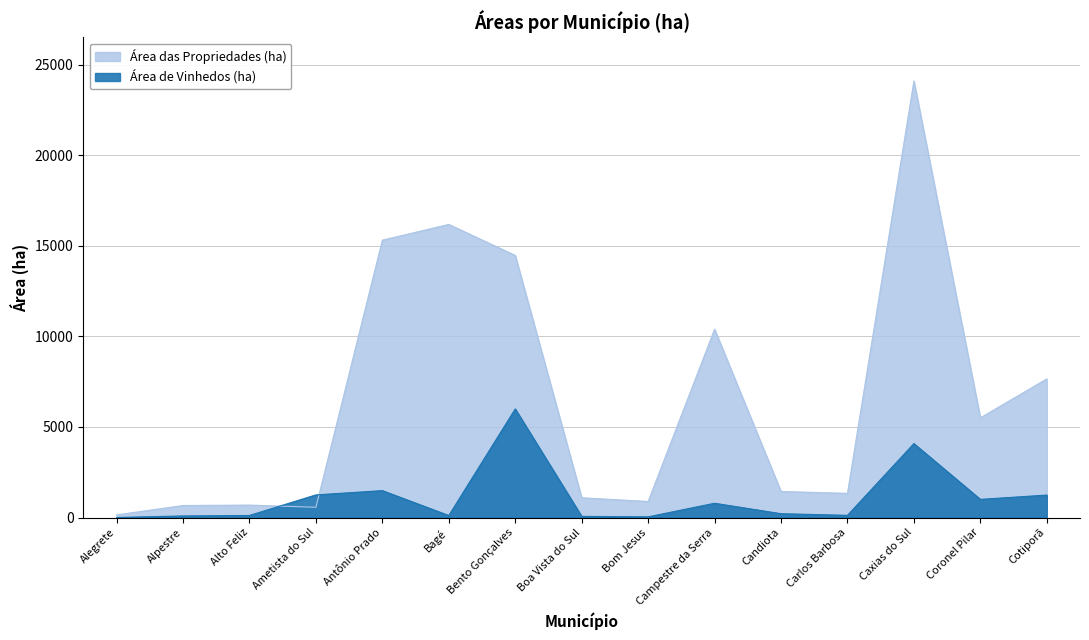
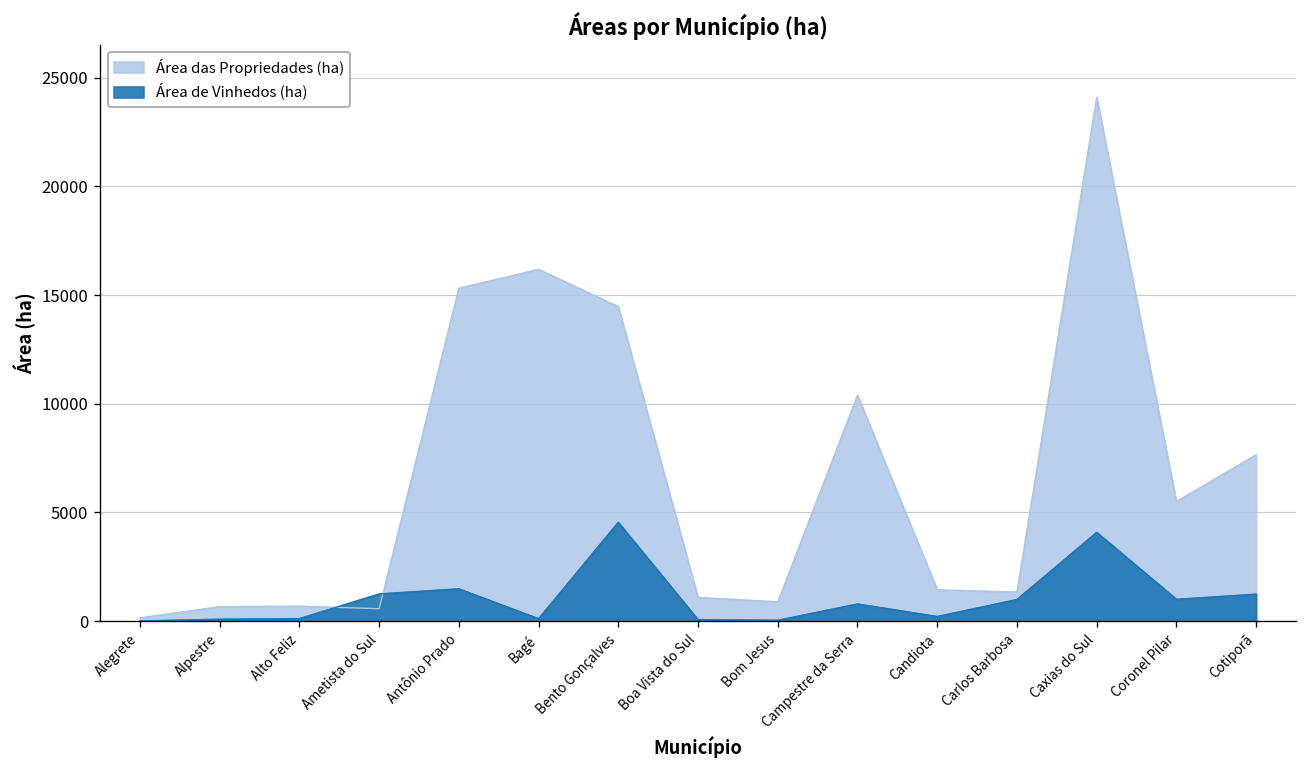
Área de Vinhedos (ha), Bento Gonçalves: 6000 -> 4500
Área de Vinhedos (ha), Carlos Barbosa: 100 -> 1000
